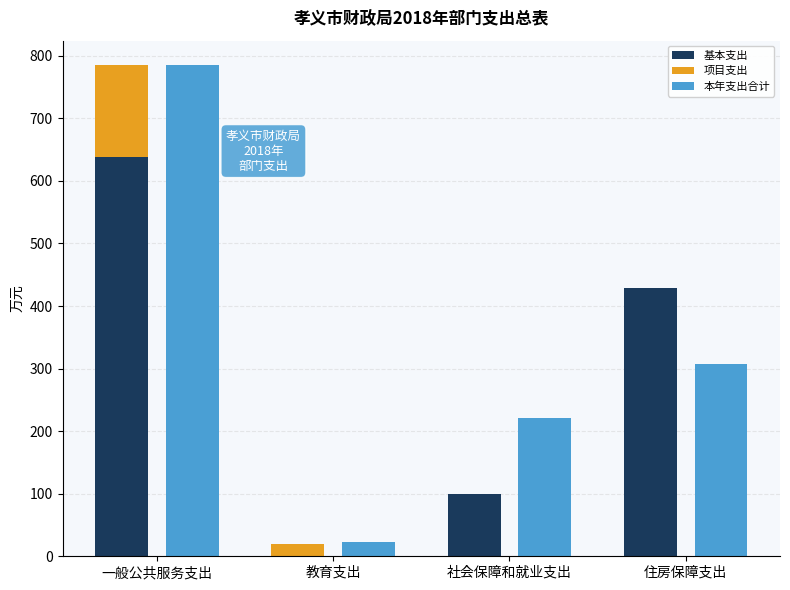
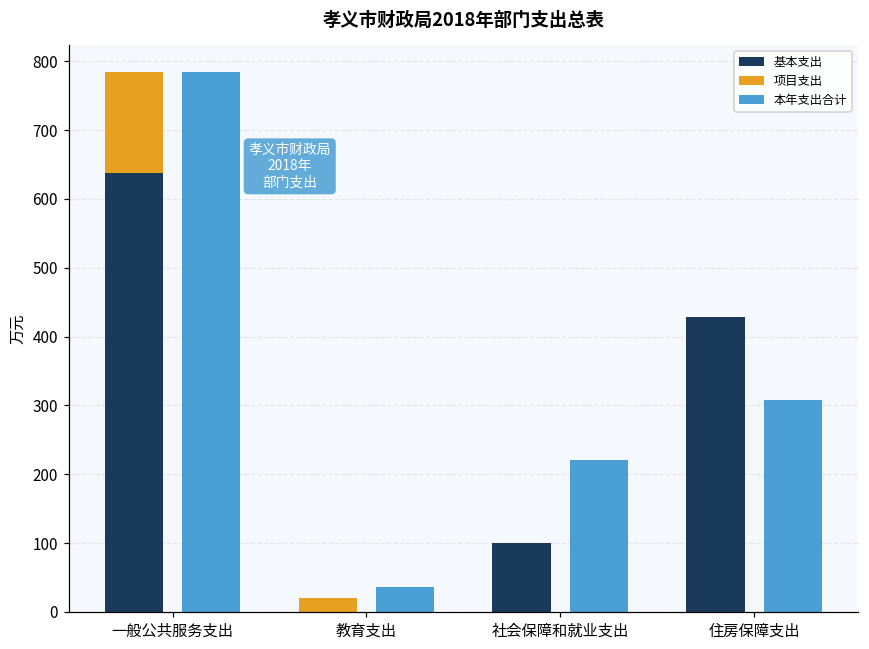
本年支出合计, 教育支出: 20 -> 40
